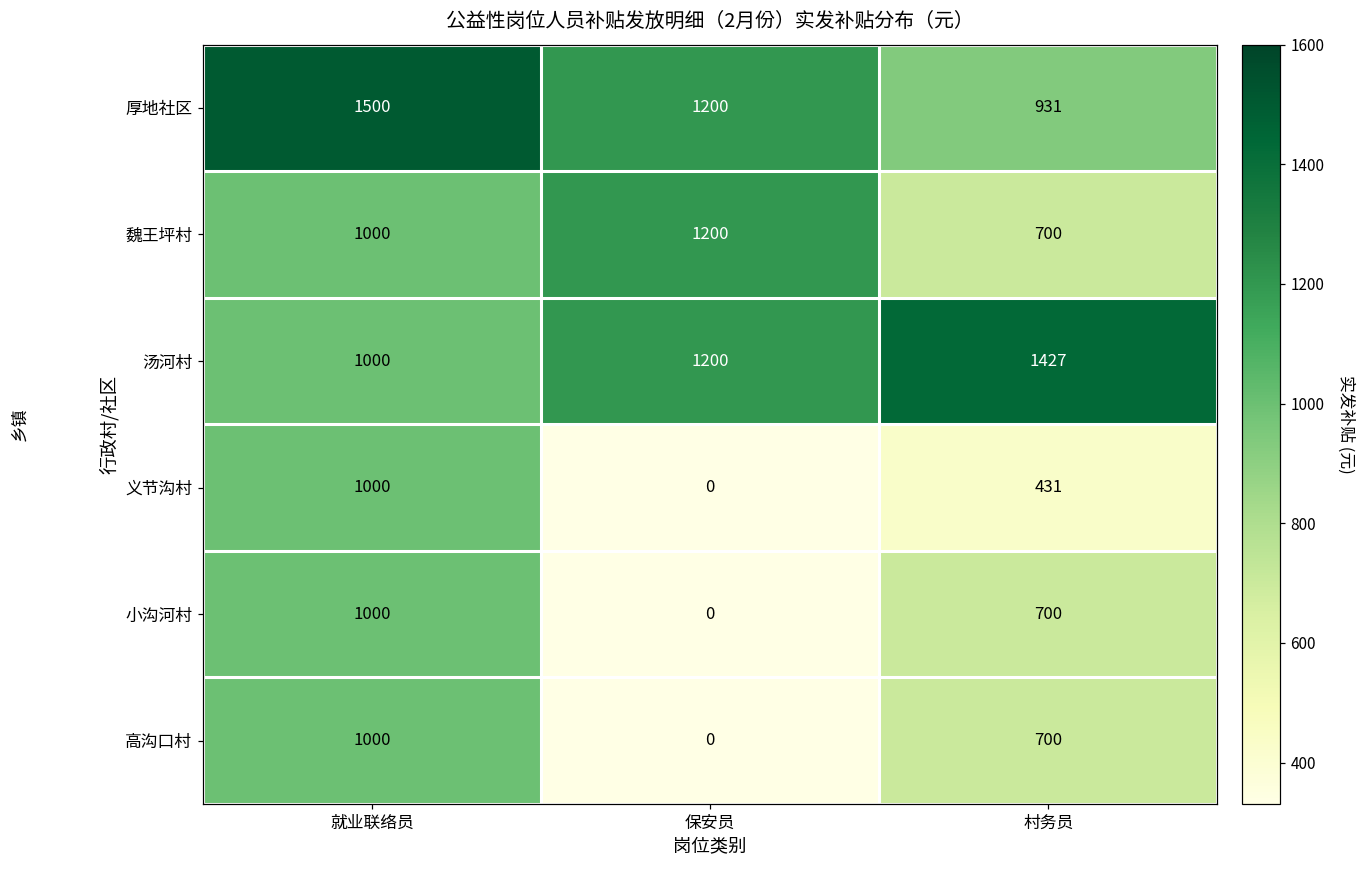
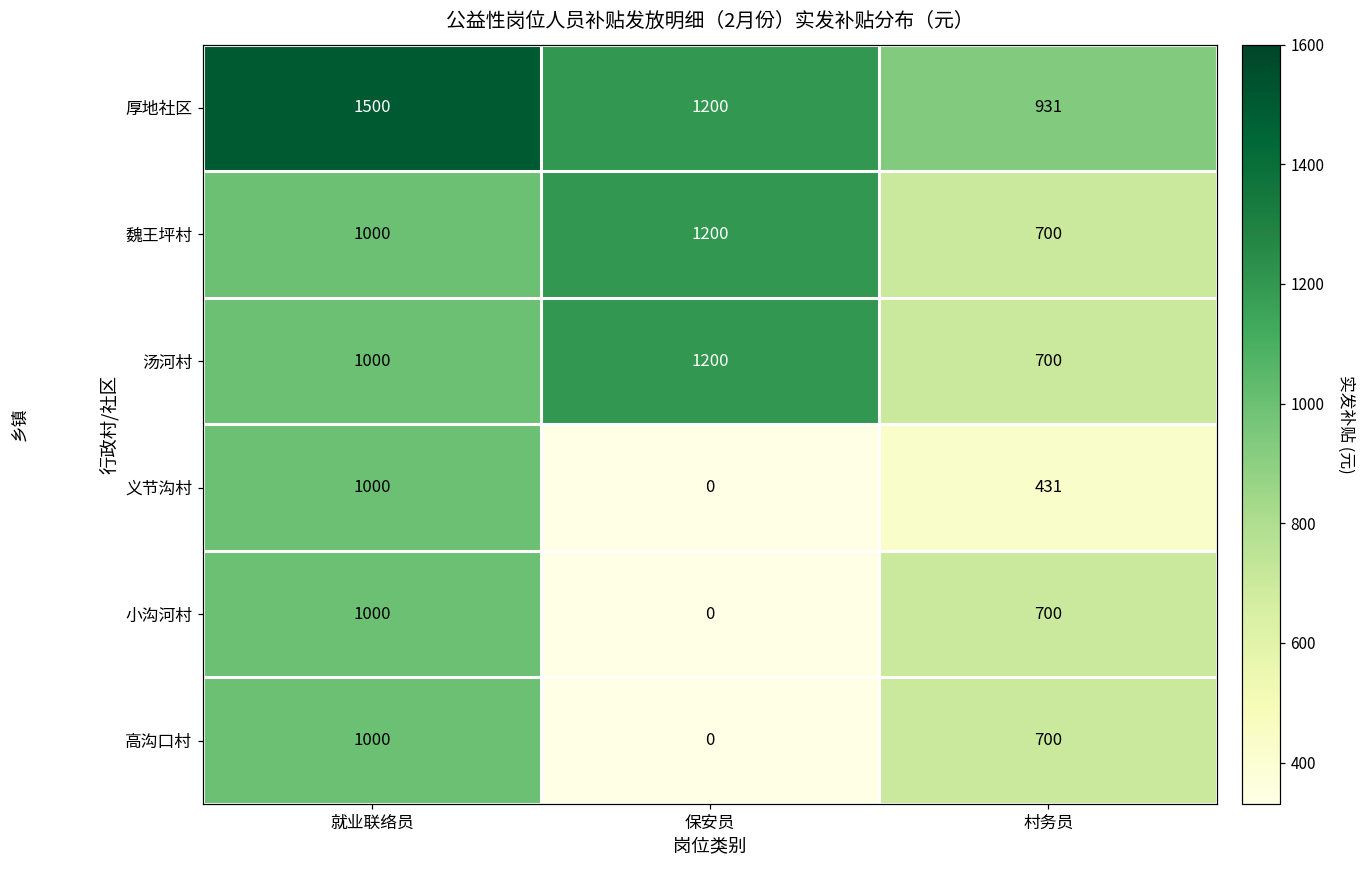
汤河村, 村务员: 1427 -> 700
